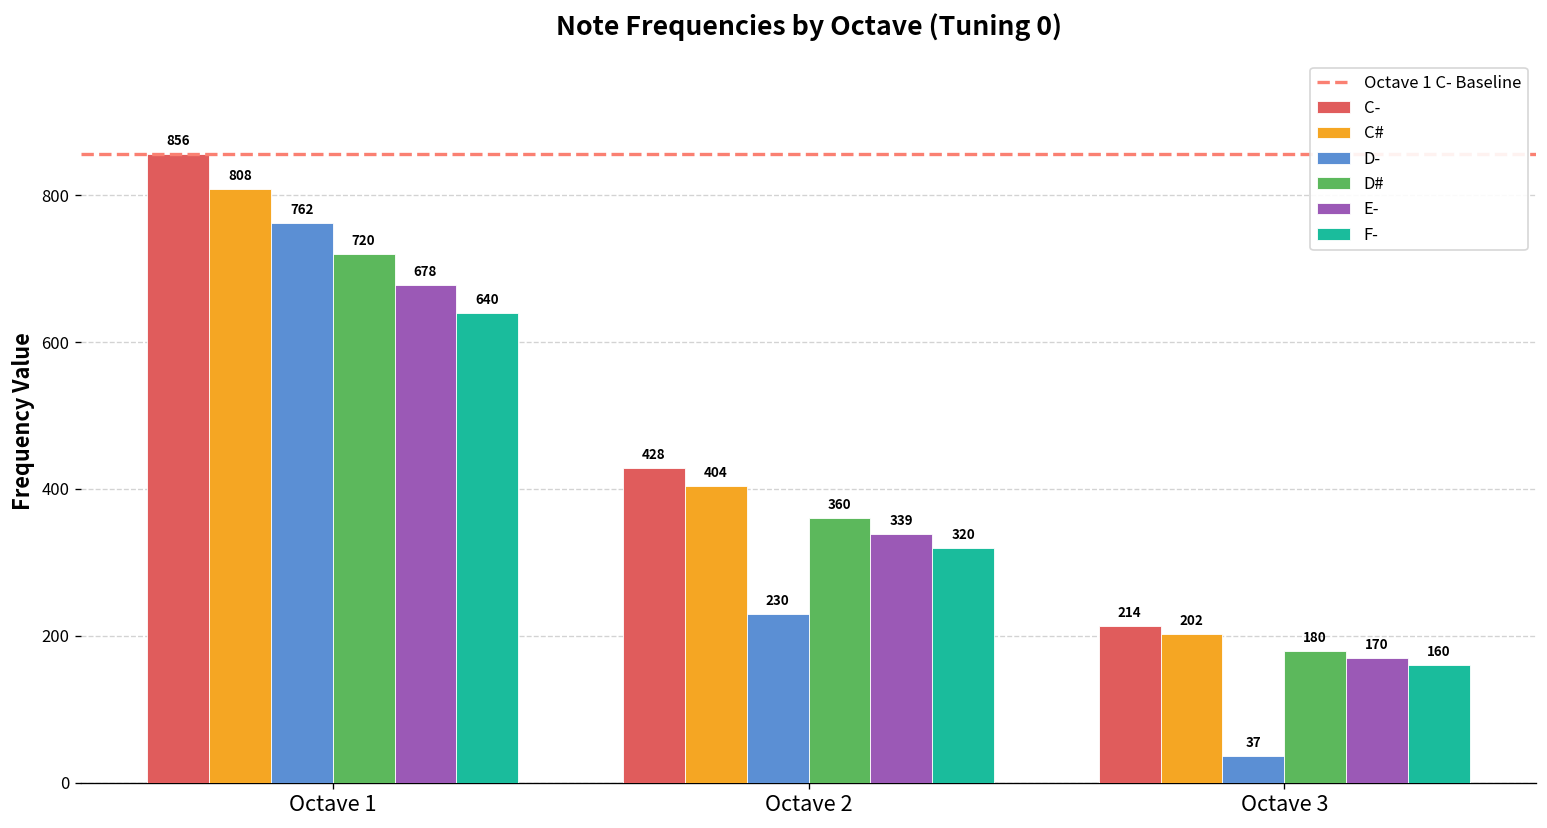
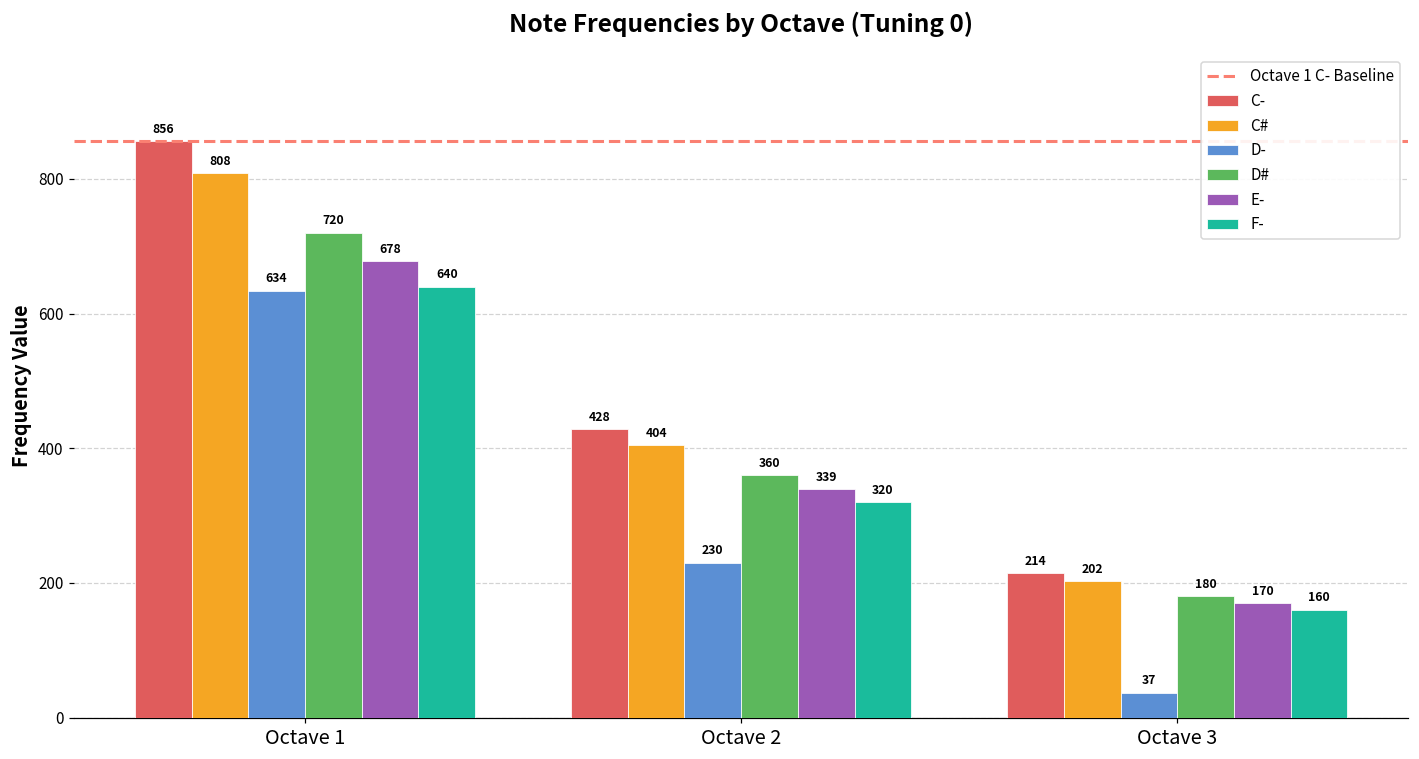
D-, Octave 1: 762 -> 634
